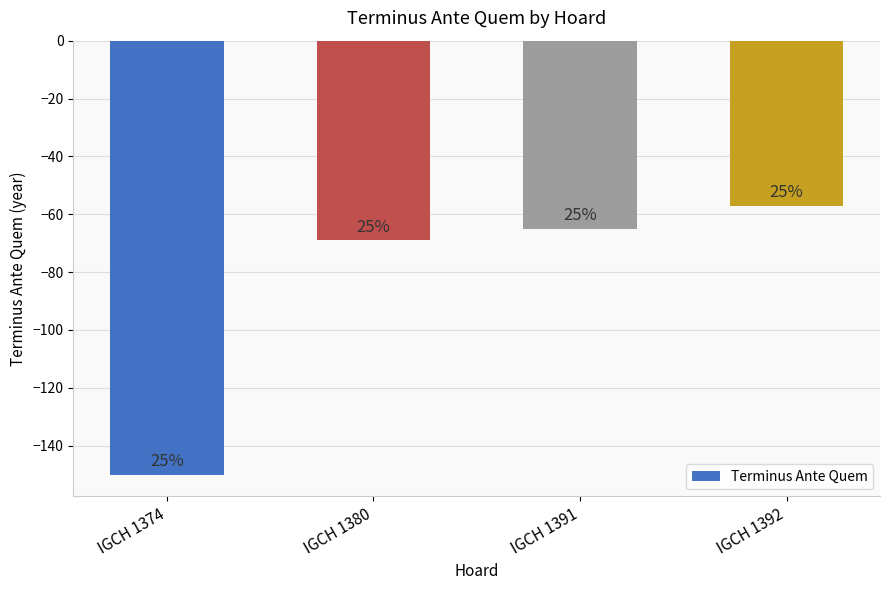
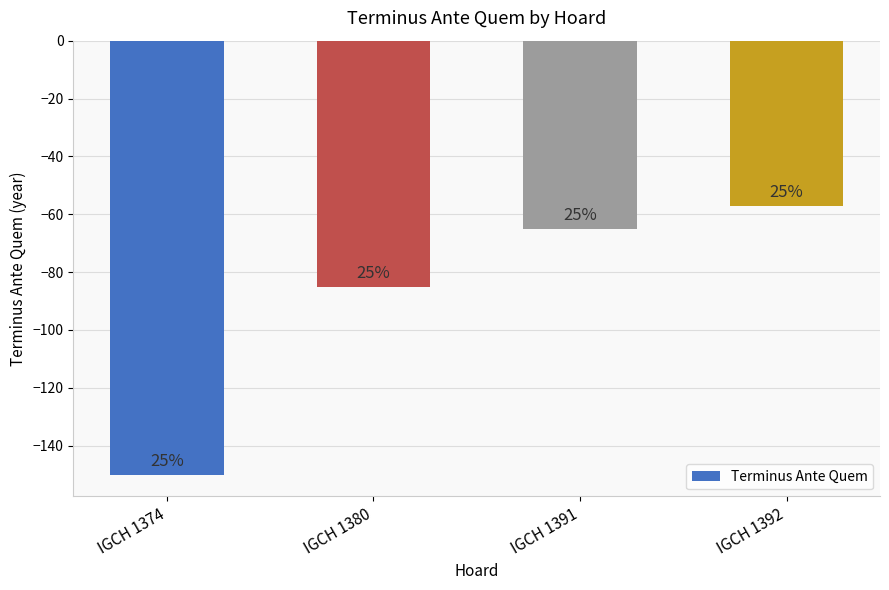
IGCH 1380: -69 -> -85
